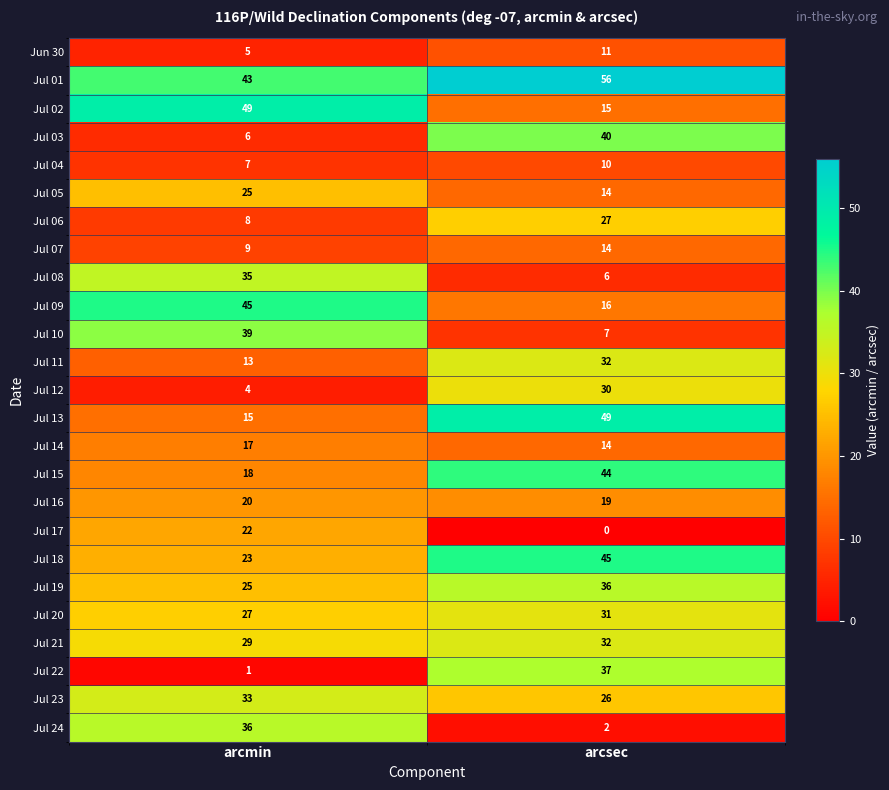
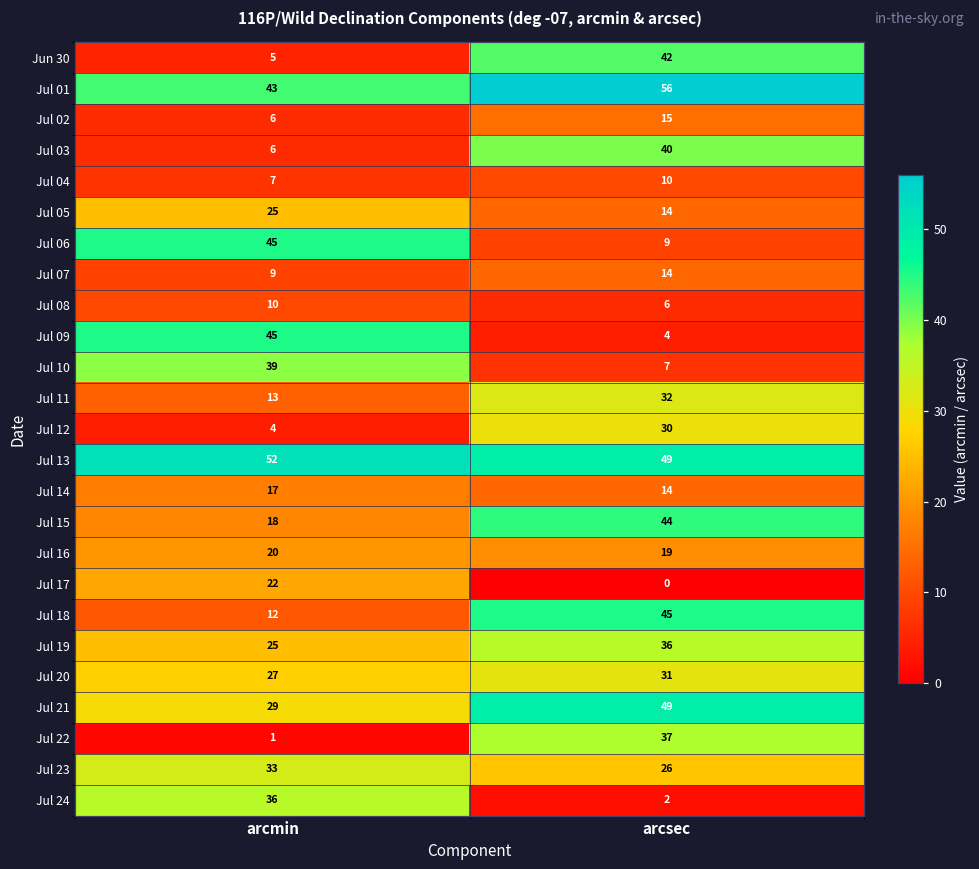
Jun 30, arcsec: 11 -> 42
Jul 02, arcmin: 49 -> 6
Jul 06, arcmin: 8 -> 45
Jul 06, arcsec: 27 -> 9
Jul 08, arcmin: 35 -> 10
Jul 09, arcsec: 16 -> 4
Jul 13, arcmin: 15 -> 52
Jul 18, arcmin: 23 -> 12
Jul 21, arcsec: 32 -> 49
